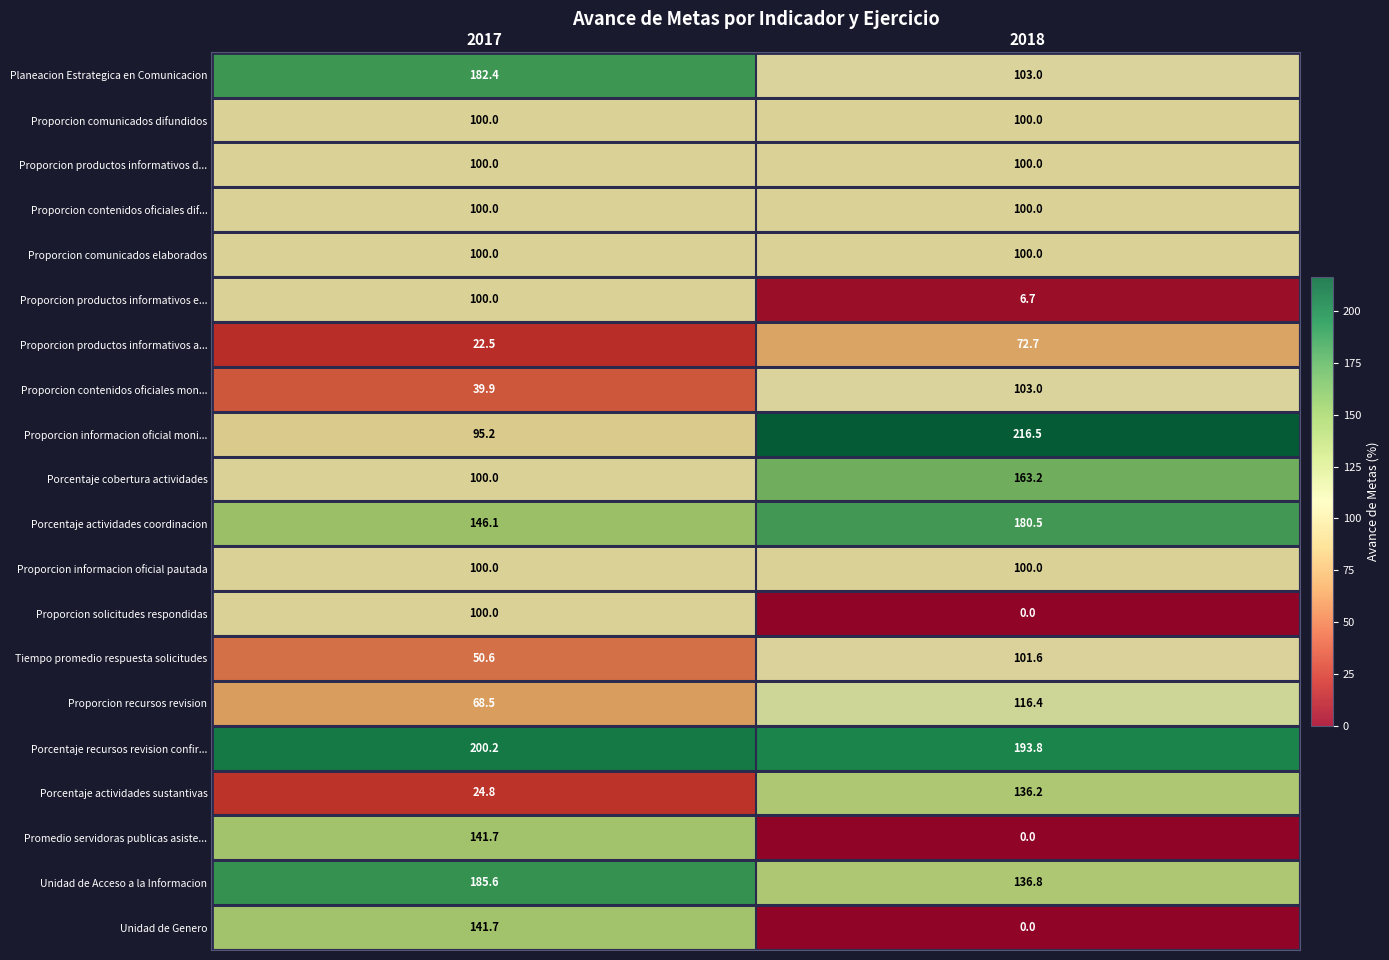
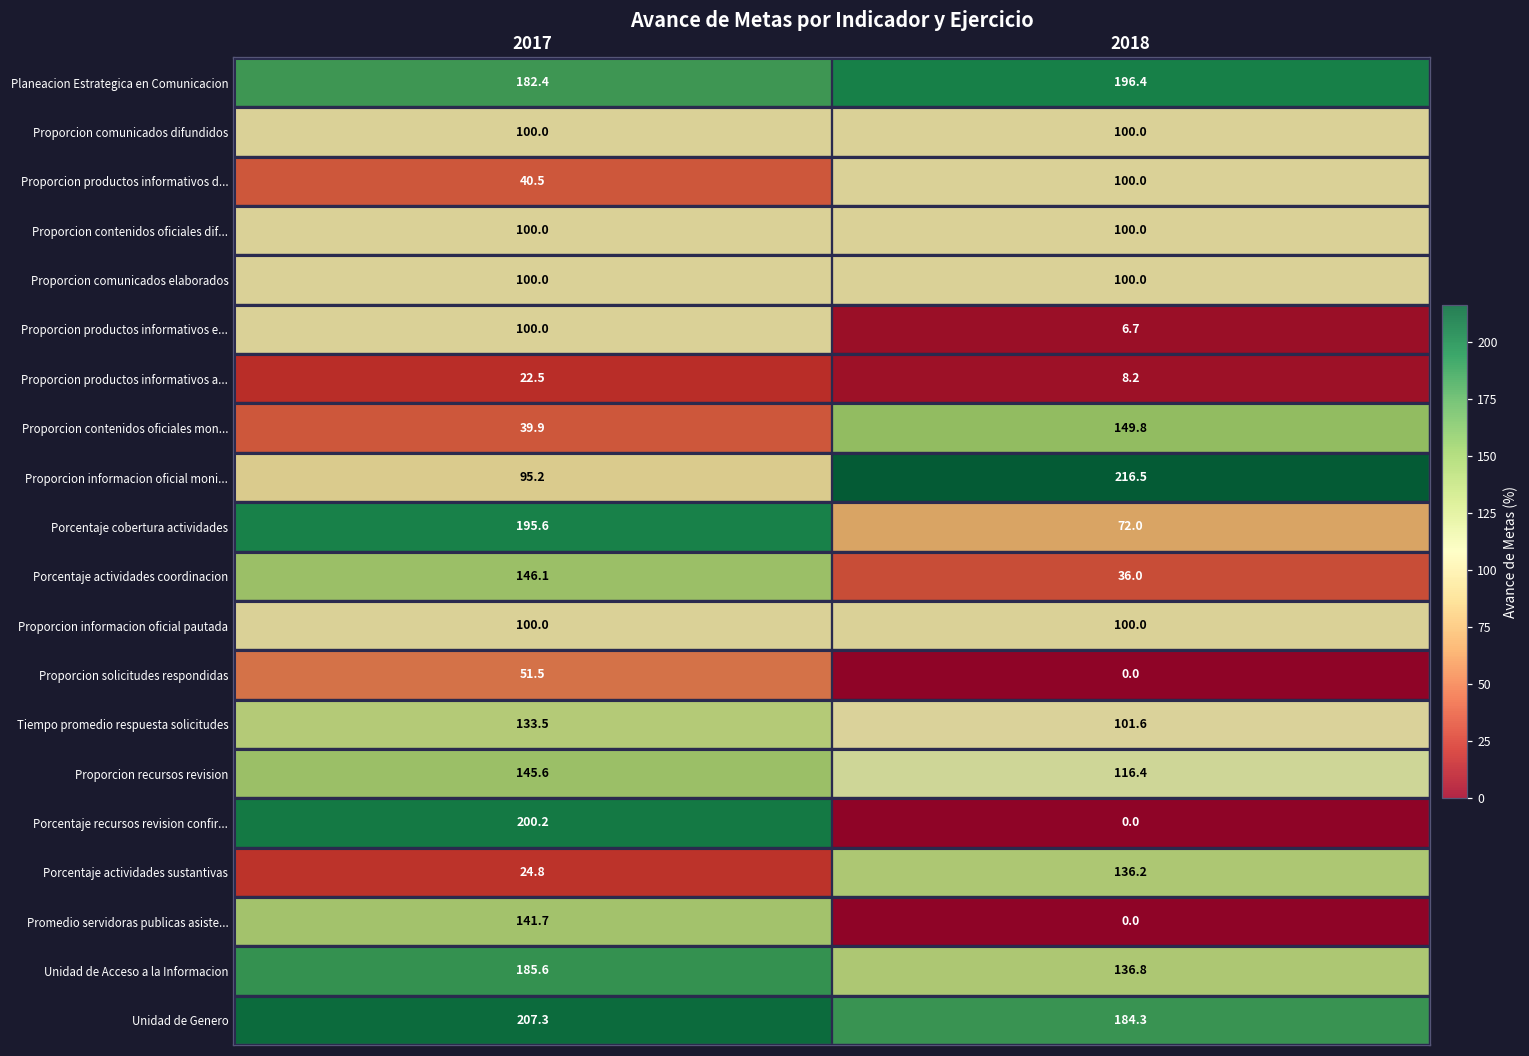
Planeacion Estrategica en Comunicacion, 2018: 103.0 -> 196.4
Proporcion productos informativos d..., 2017: 100.0 -> 40.5
Proporcion productos informativos a..., 2018: 72.7 -> 8.2
Proporcion contenidos oficiales mon..., 2018: 103.0 -> 149.8
Porcentaje cobertura actividades, 2017: 100.0 -> 195.6
Porcentaje cobertura actividades, 2018: 163.2 -> 72.0
Porcentaje actividades coordinacion, 2018: 180.5 -> 36.0
Proporcion solicitudes respondidas, 2017: 100.0 -> 51.5
Tiempo promedio respuesta solicitudes, 2017: 50.6 -> 133.5
Proporcion recursos revision, 2017: 68.5 -> 145.6
Porcentaje recursos revision confir..., 2018: 193.8 -> 0.0
Unidad de Genero, 2017: 141.7 -> 207.3
Unidad de Genero, 2018: 0.0 -> 184.3
